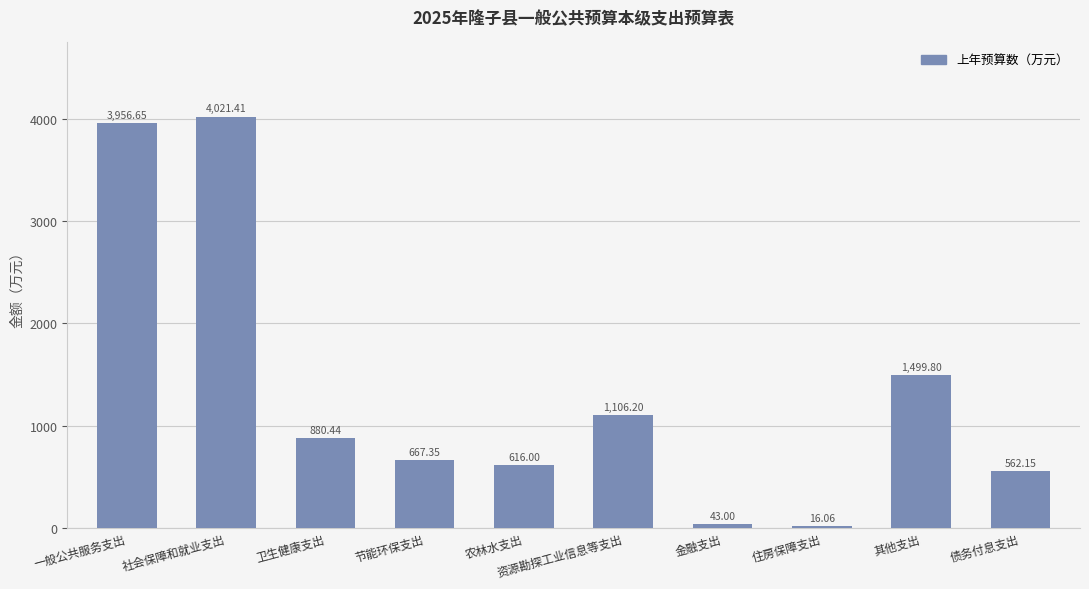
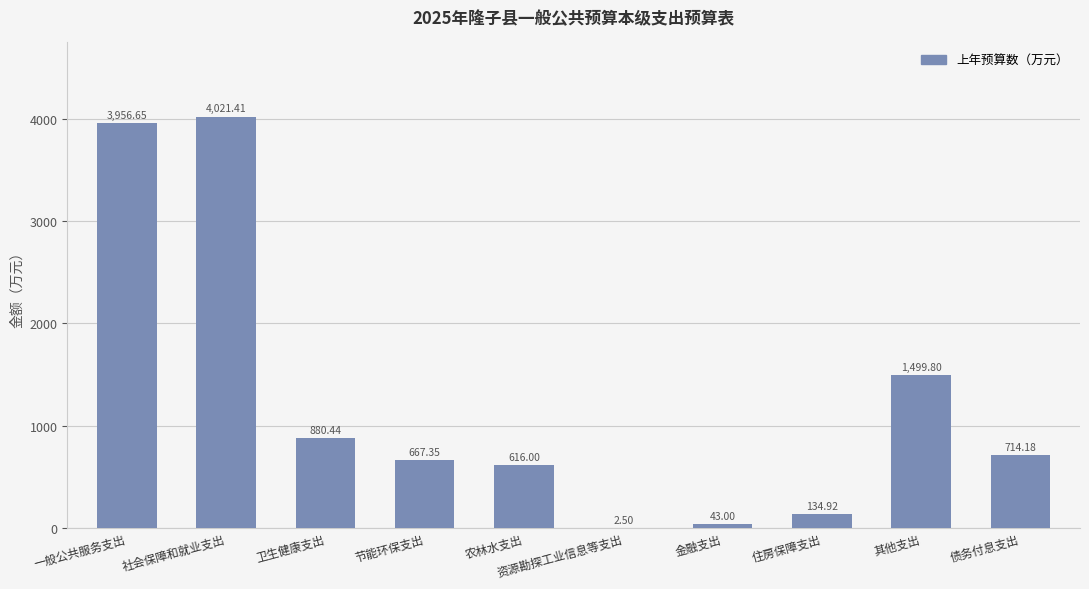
资源勘探工业信息等支出: 1,106.20 -> 2.50
住房保障支出: 16.06 -> 134.92
债务付息支出: 562.15 -> 714.18
